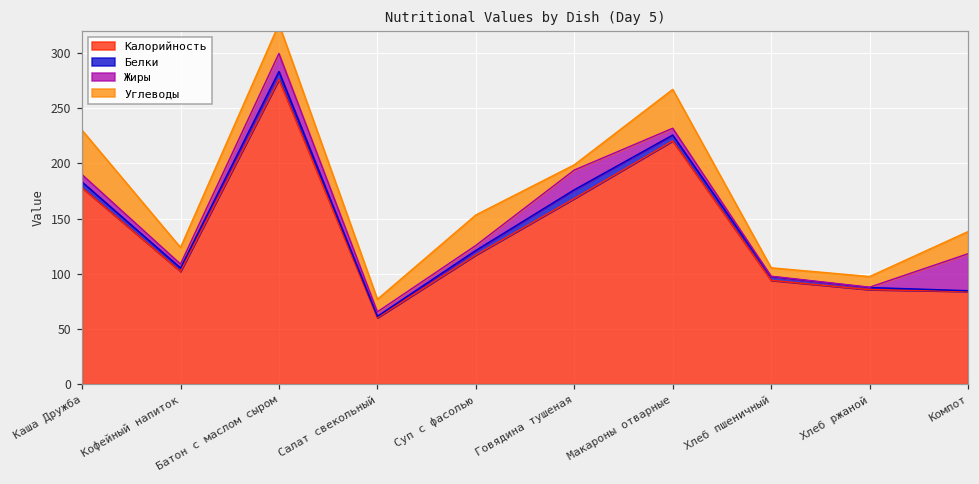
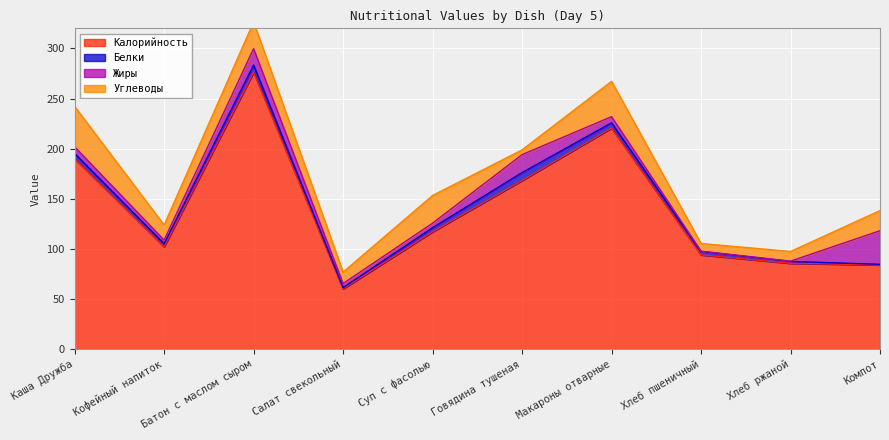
Калорийность, Каша Дружба: 178 -> 190
